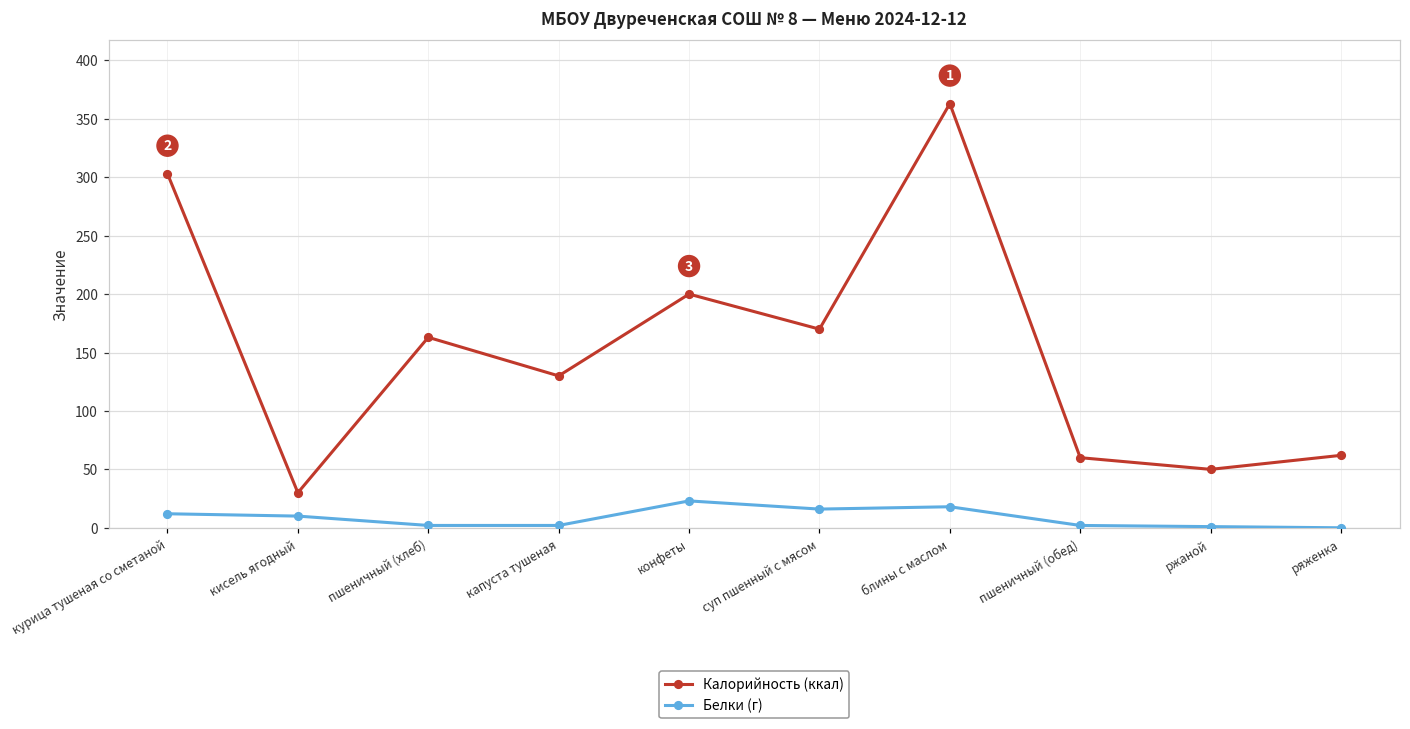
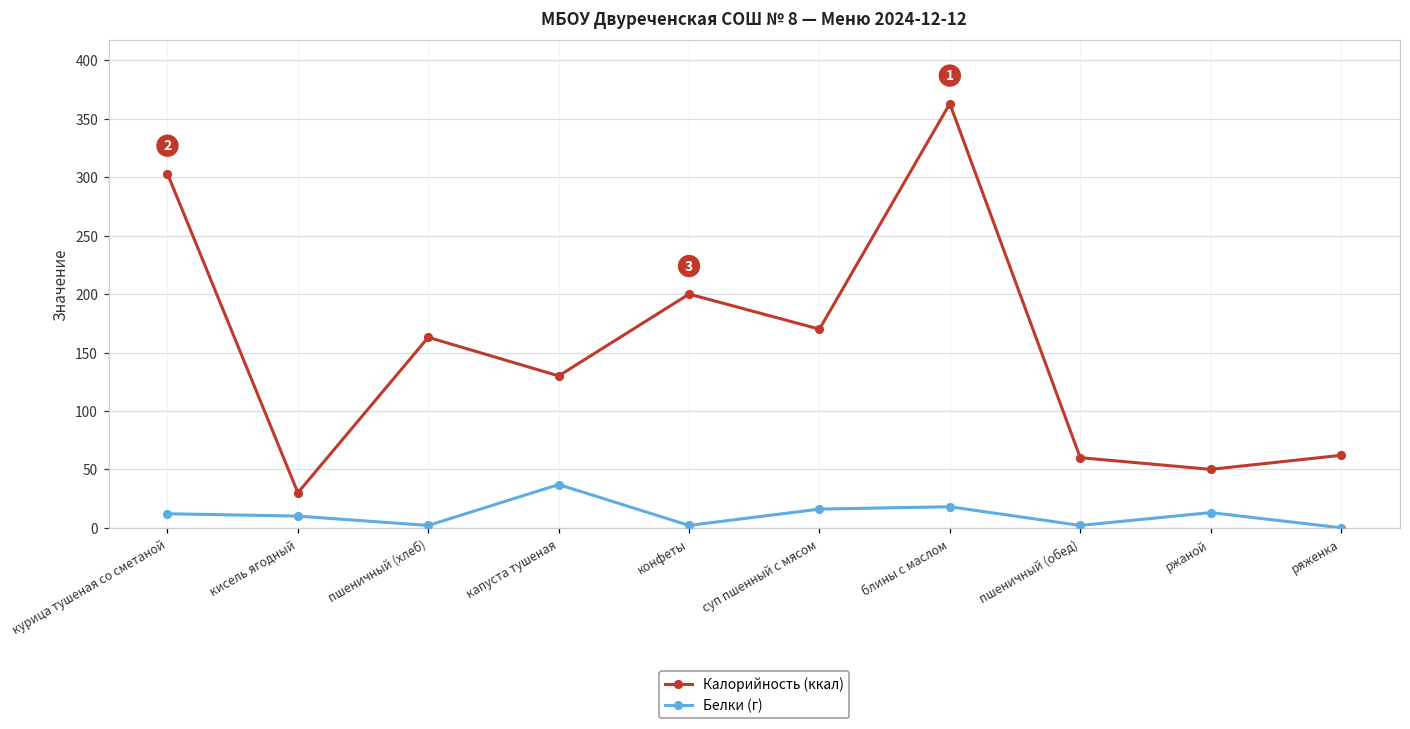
Белки (г), капуста тушеная: 2 -> 37
Белки (г), конфеты: 23 -> 2
Белки (г), ржаной: 1 -> 13
